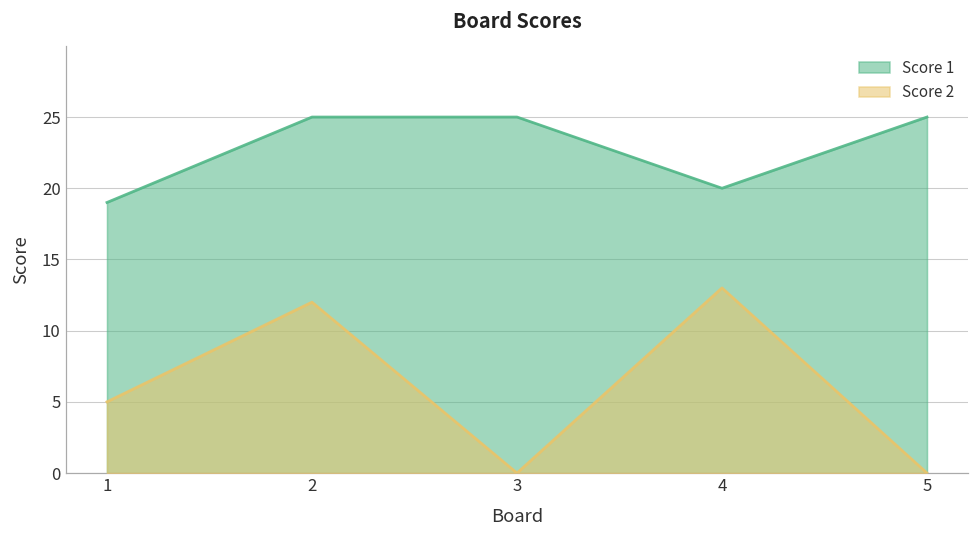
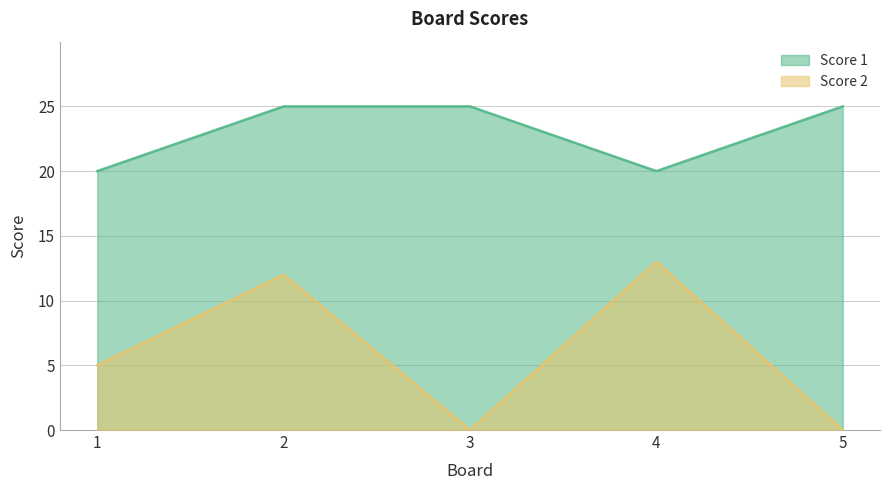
Score 1, 1: 19 -> 20
